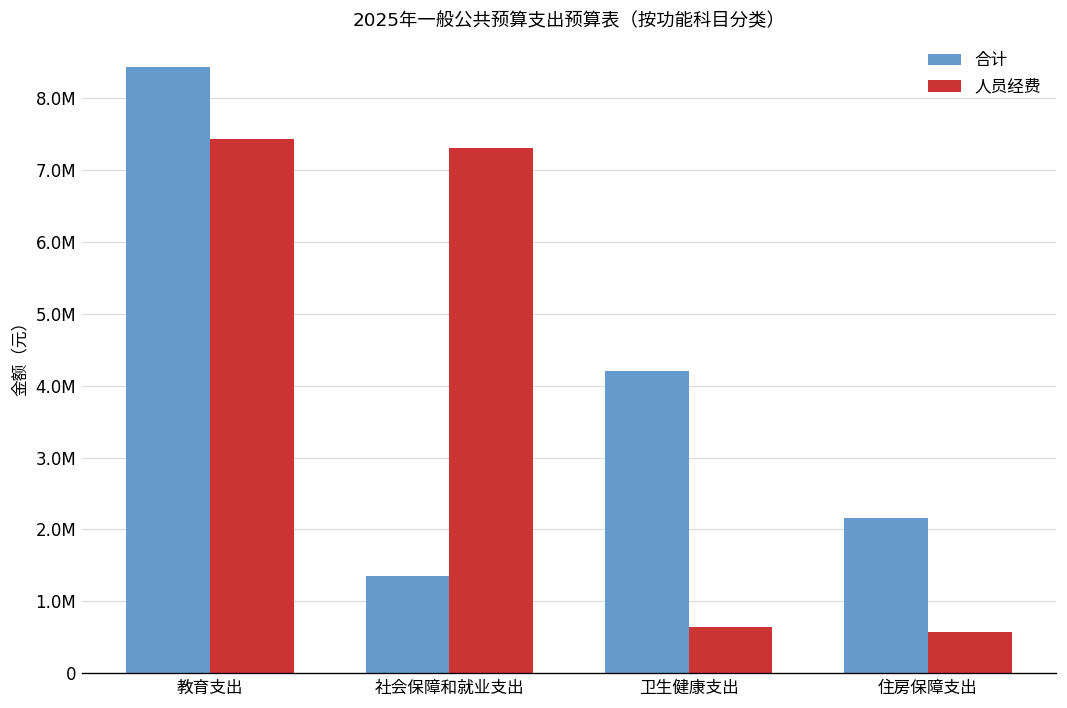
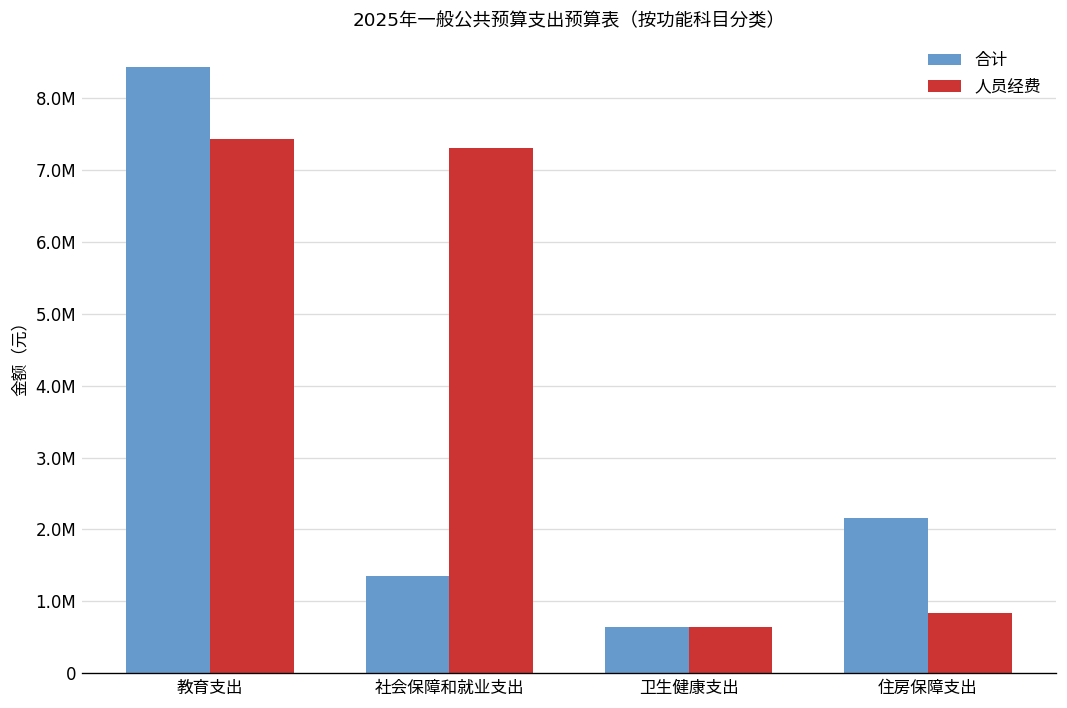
合计, 卫生健康支出: 4200000 -> 600000
人员经费, 住房保障支出: 600000 -> 800000
